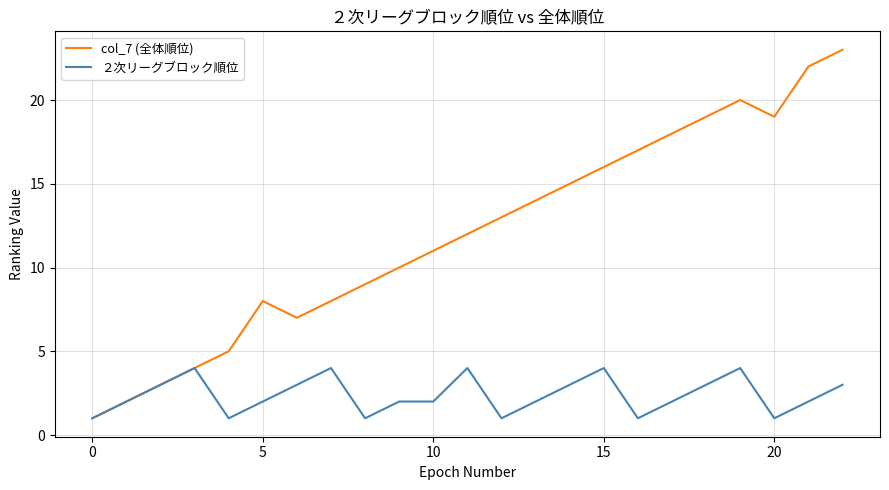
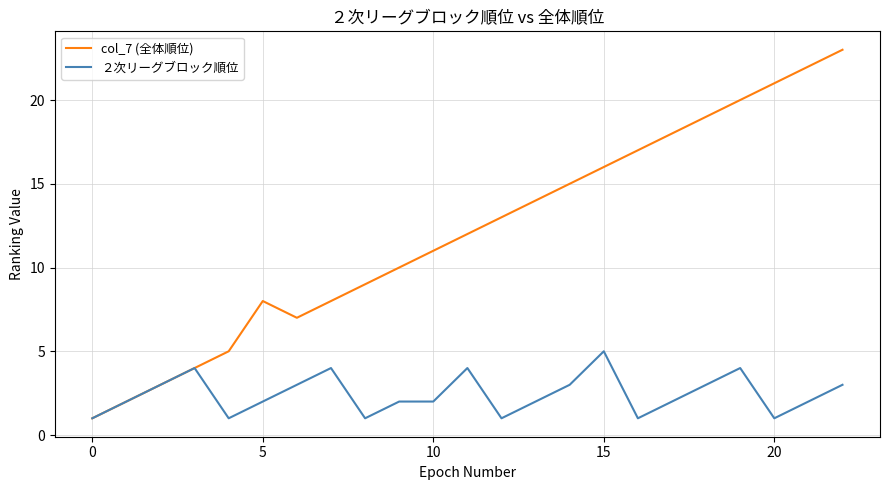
２次リーグブロック順位, 15: 4 -> 5
col_7 (全体順位), 20: 19 -> 21
